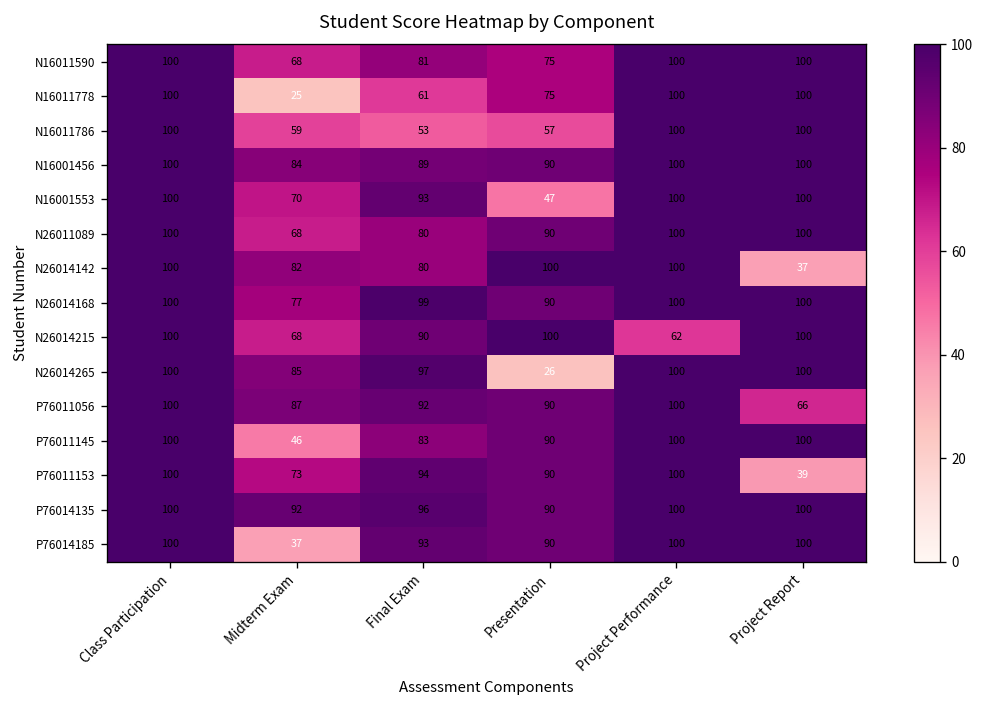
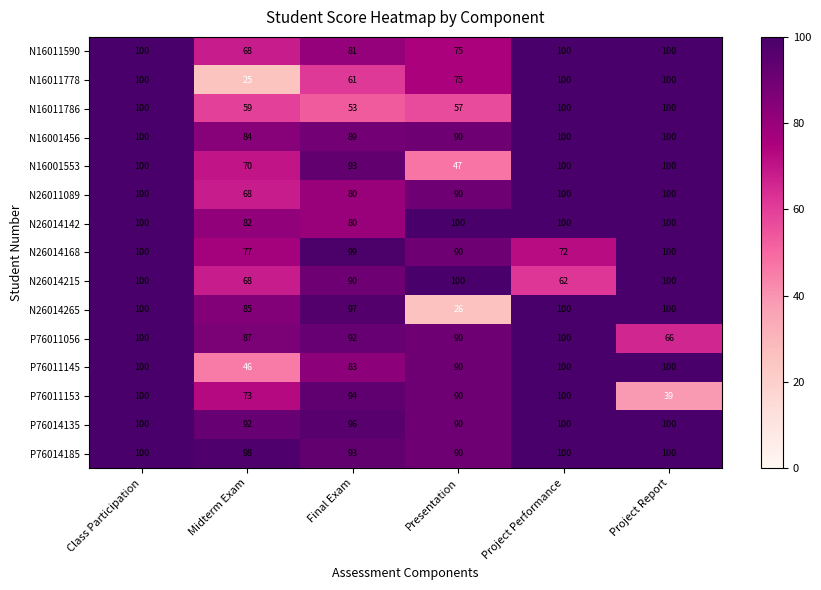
N26014142, Project Report: 37 -> 100
N26014168, Project Performance: 100 -> 72
P76014185, Midterm Exam: 37 -> 98
